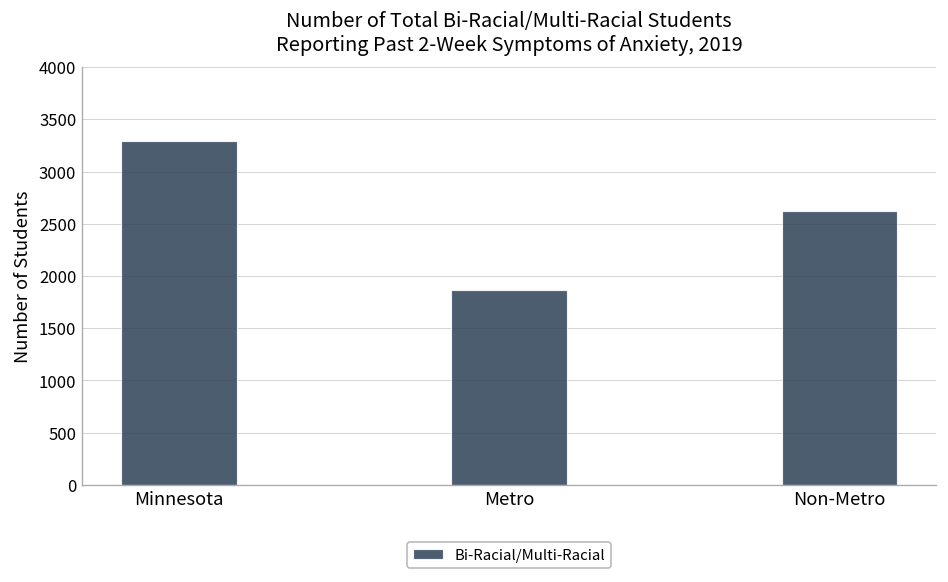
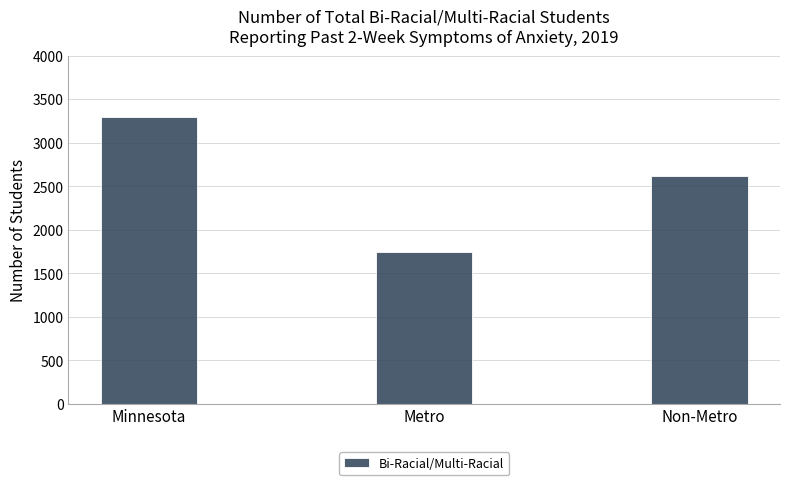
Metro: 1900 -> 1700
